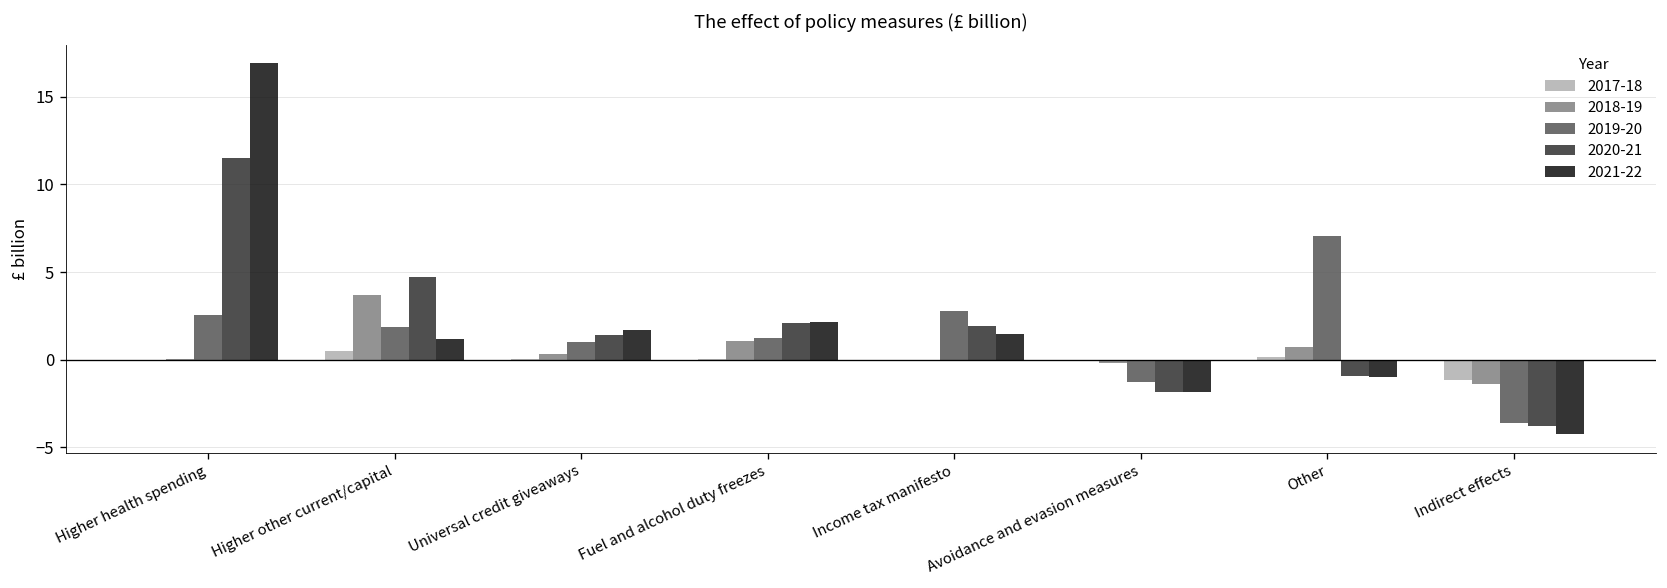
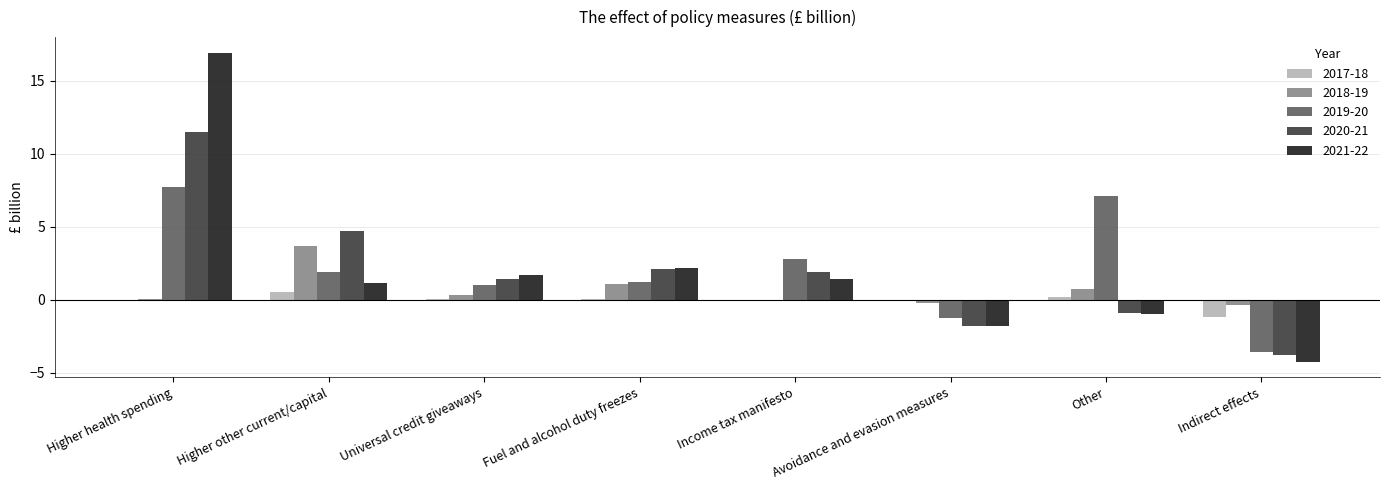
2019-20, Higher health spending: 2.5 -> 7.7
2018-19, Indirect effects: -1.4 -> -0.3
